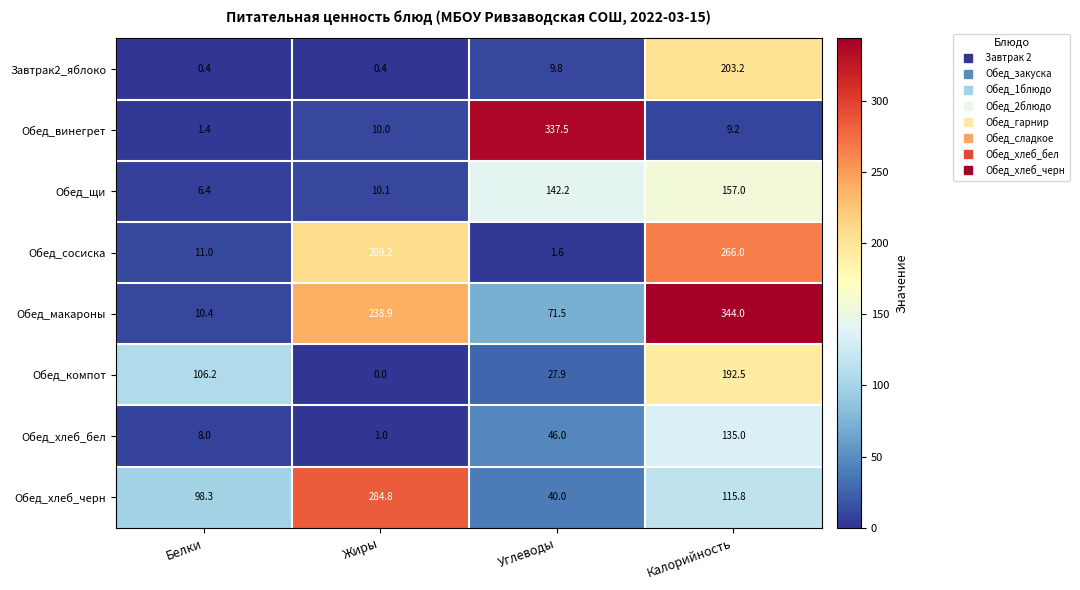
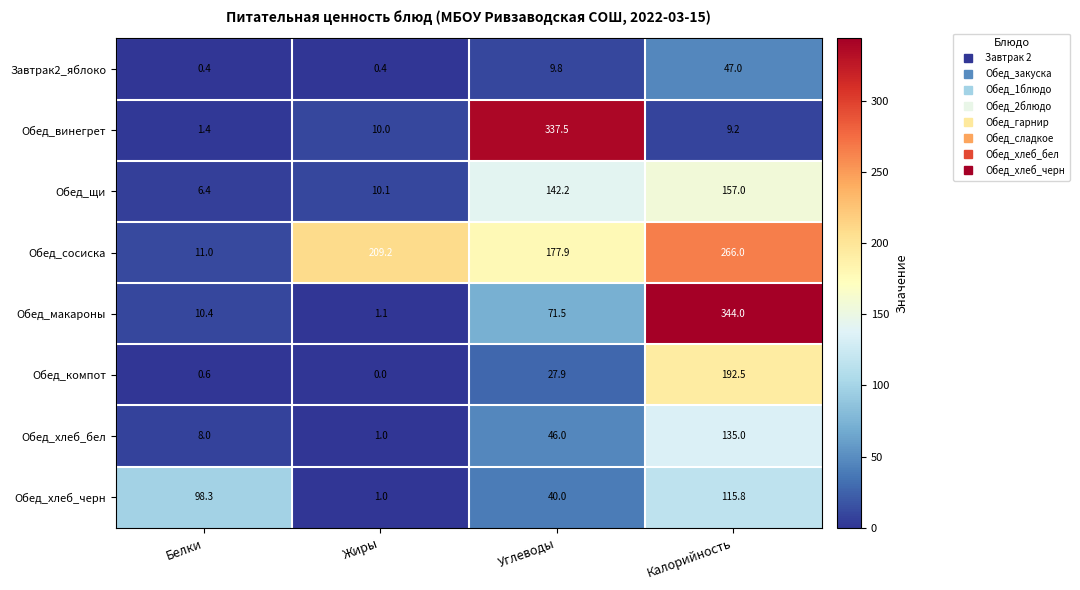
Завтрак2_яблоко, Калорийность: 203.2 -> 47.0
Обед_сосиска, Углеводы: 1.6 -> 177.9
Обед_макароны, Жиры: 238.9 -> 1.1
Обед_компот, Белки: 106.2 -> 0.6
Обед_хлеб_черн, Жиры: 284.8 -> 1.0
